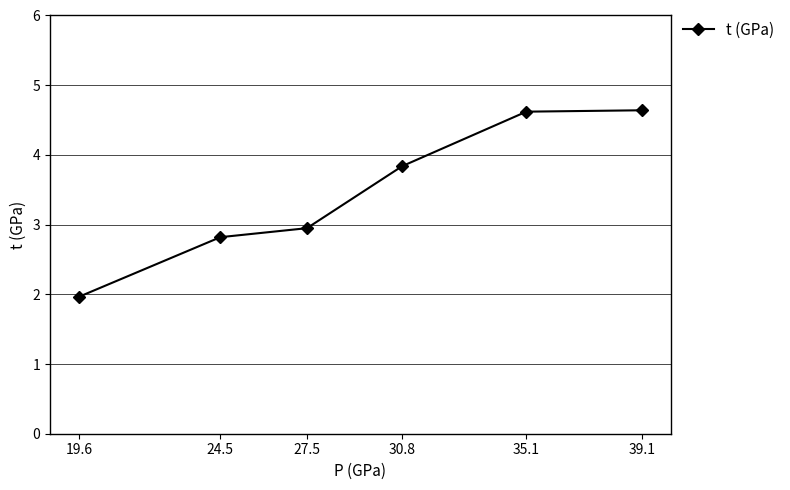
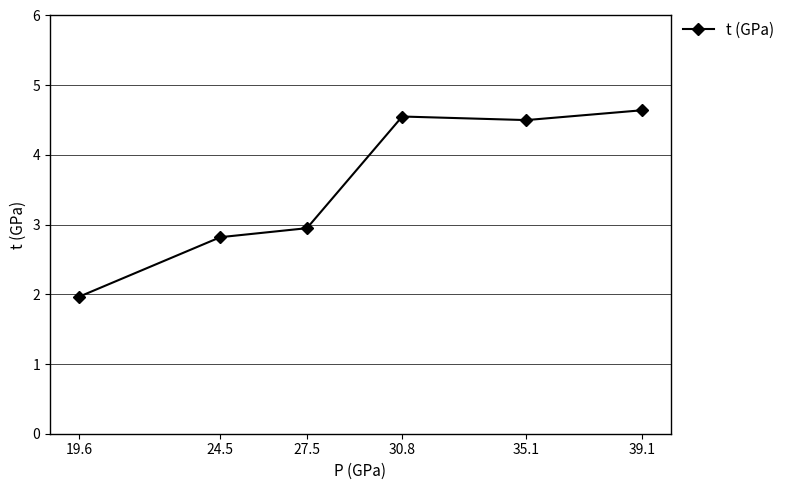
30.8: 3.8 -> 4.6
35.1: 4.6 -> 4.5
